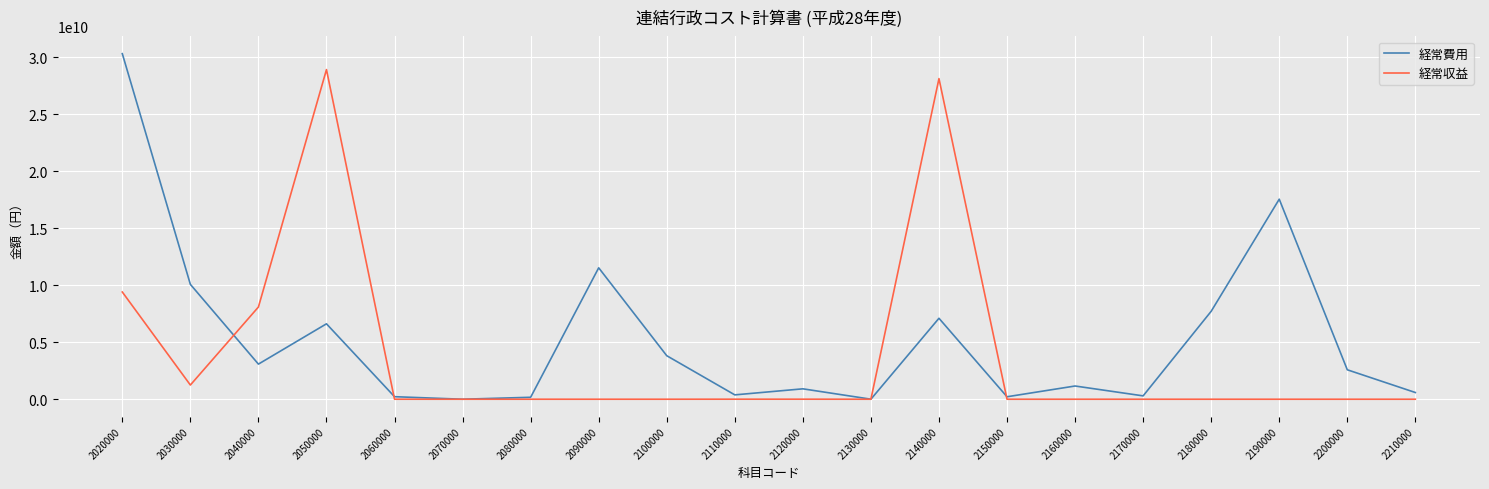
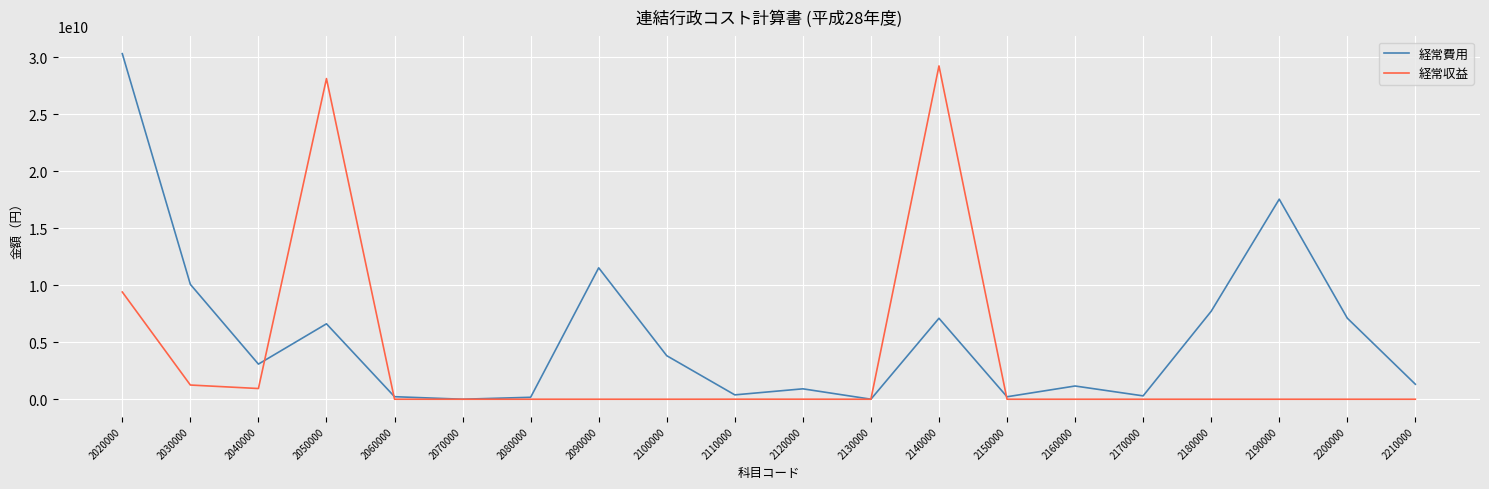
経常収益, 2040000: 8100000000 -> 900000000
経常収益, 2050000: 28900000000 -> 28100000000
経常収益, 2140000: 28100000000 -> 29200000000
経常費用, 2200000: 2600000000 -> 7100000000
経常費用, 2210000: 600000000 -> 1300000000
